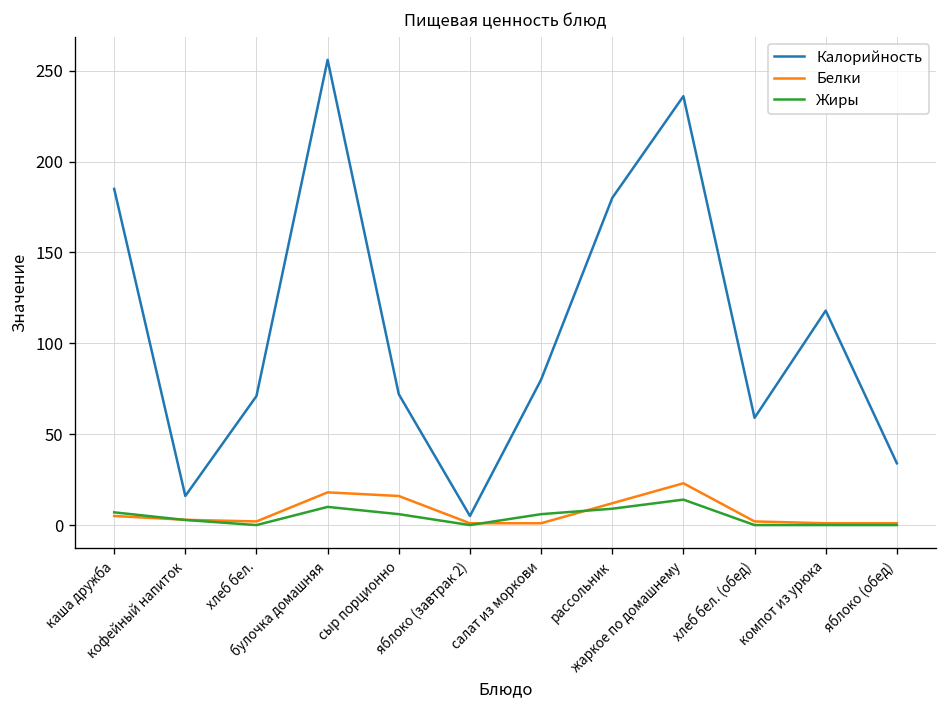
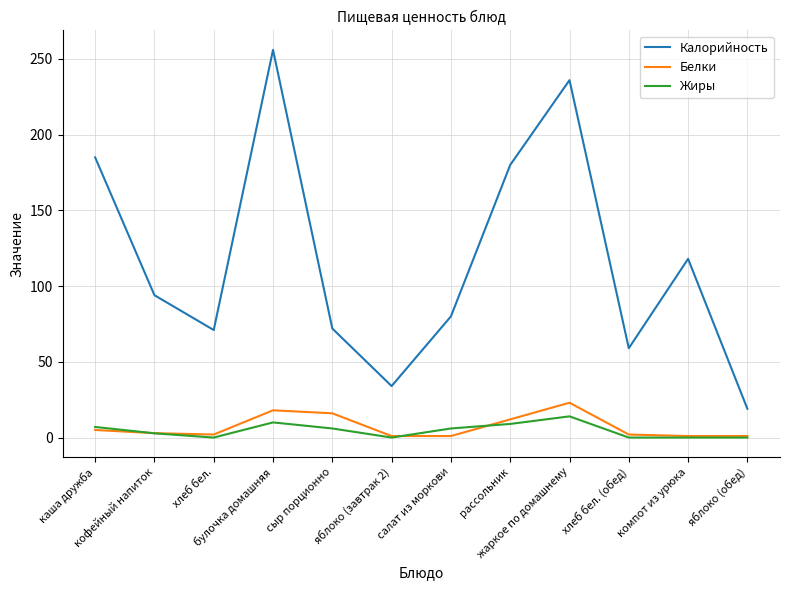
Калорийность, кофейный напиток: 16 -> 94
Калорийность, яблоко (завтрак 2): 5 -> 34
Калорийность, яблоко (обед): 34 -> 19
